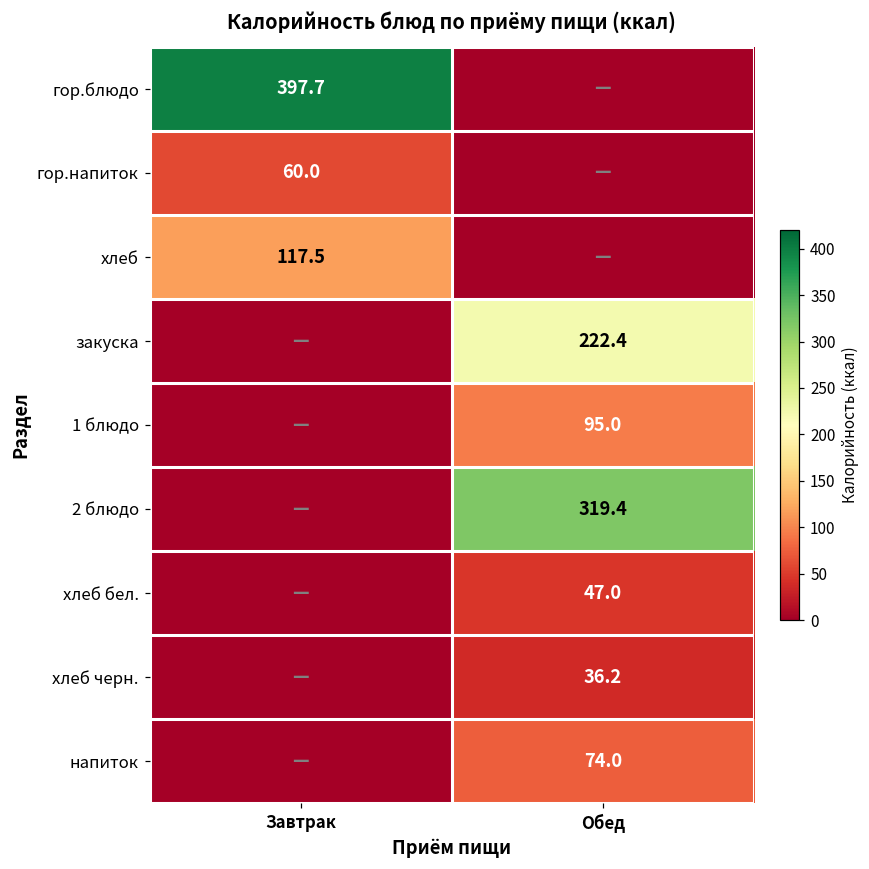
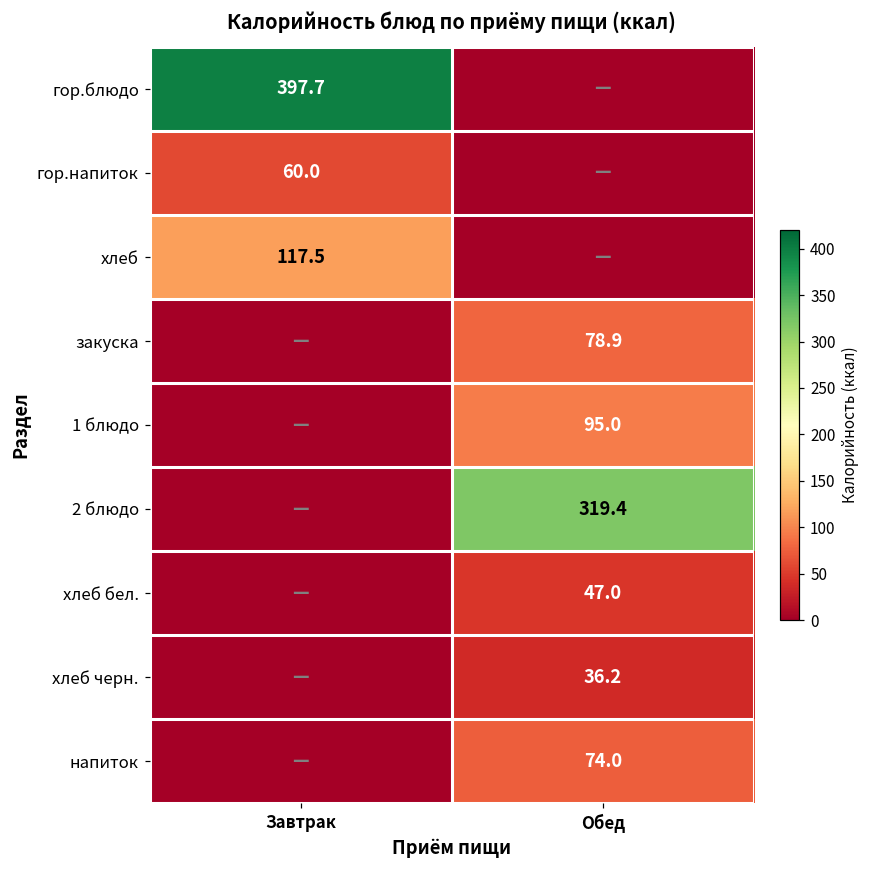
закуска, Обед: 222.4 -> 78.9
